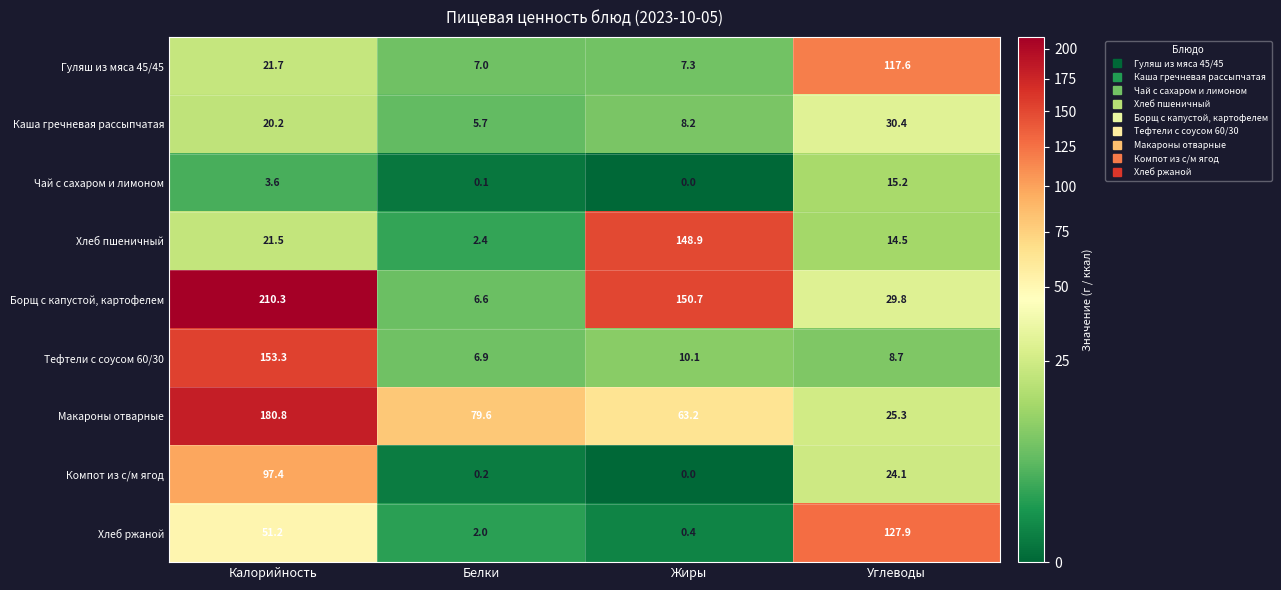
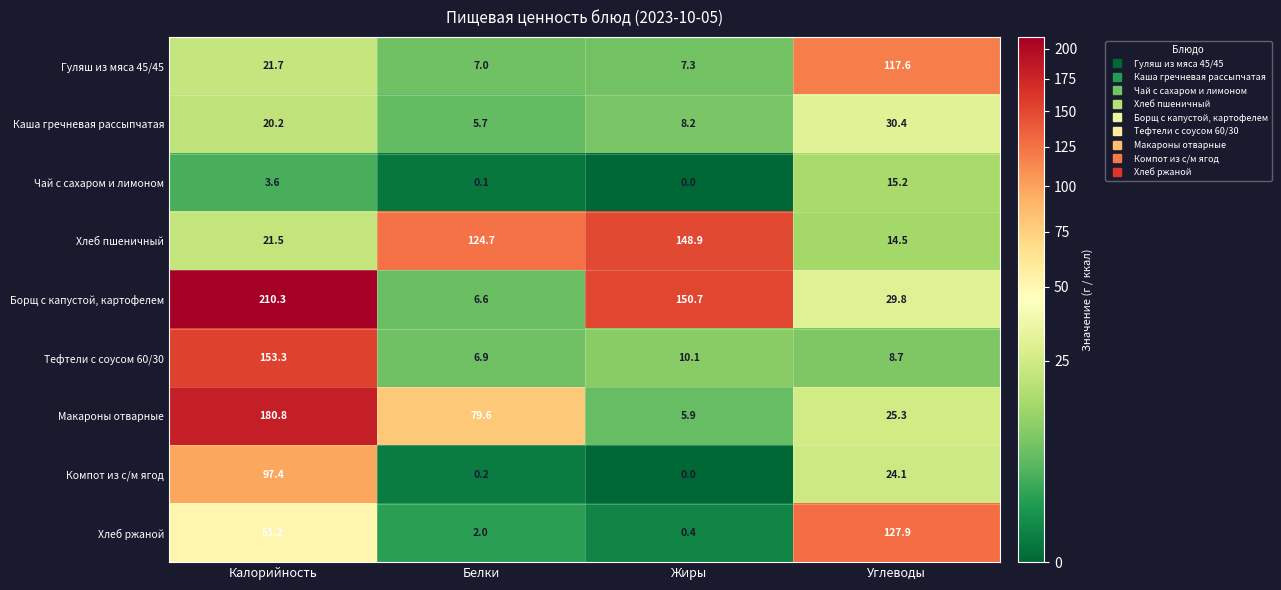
Хлеб пшеничный, Белки: 2.4 -> 124.7
Макароны отварные, Жиры: 63.2 -> 5.9
